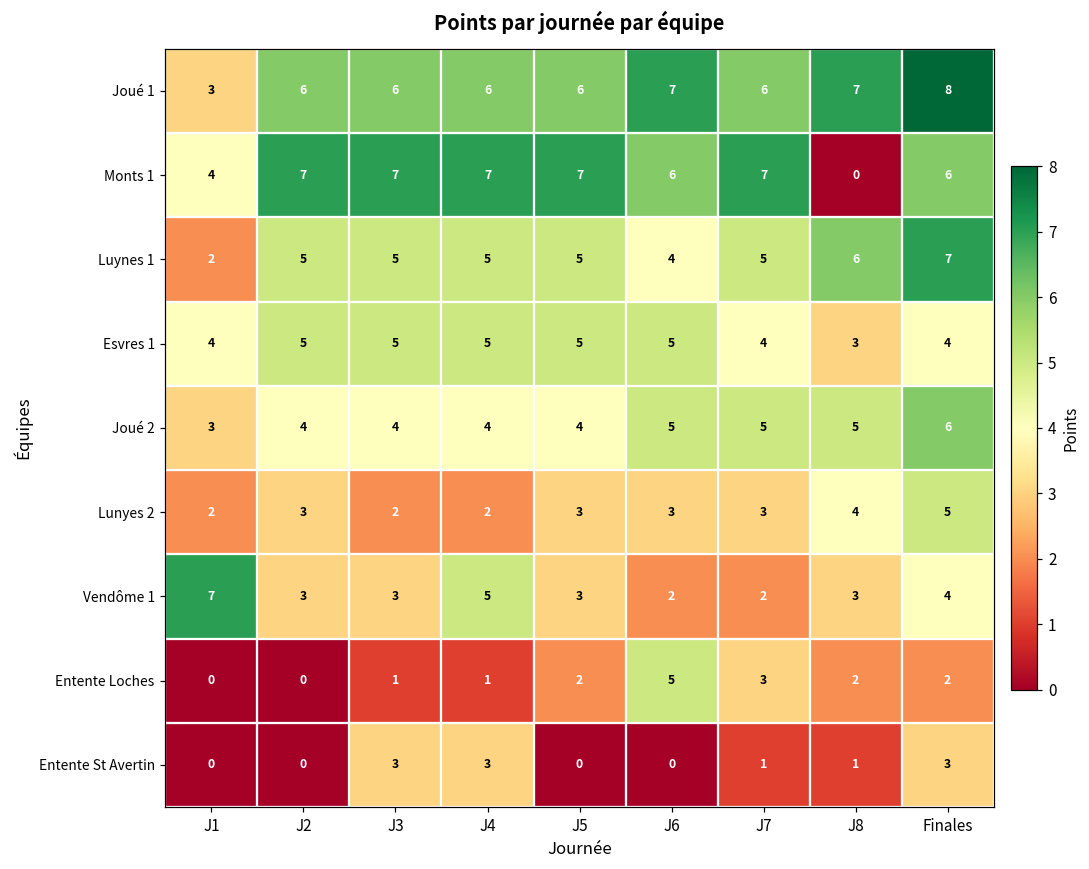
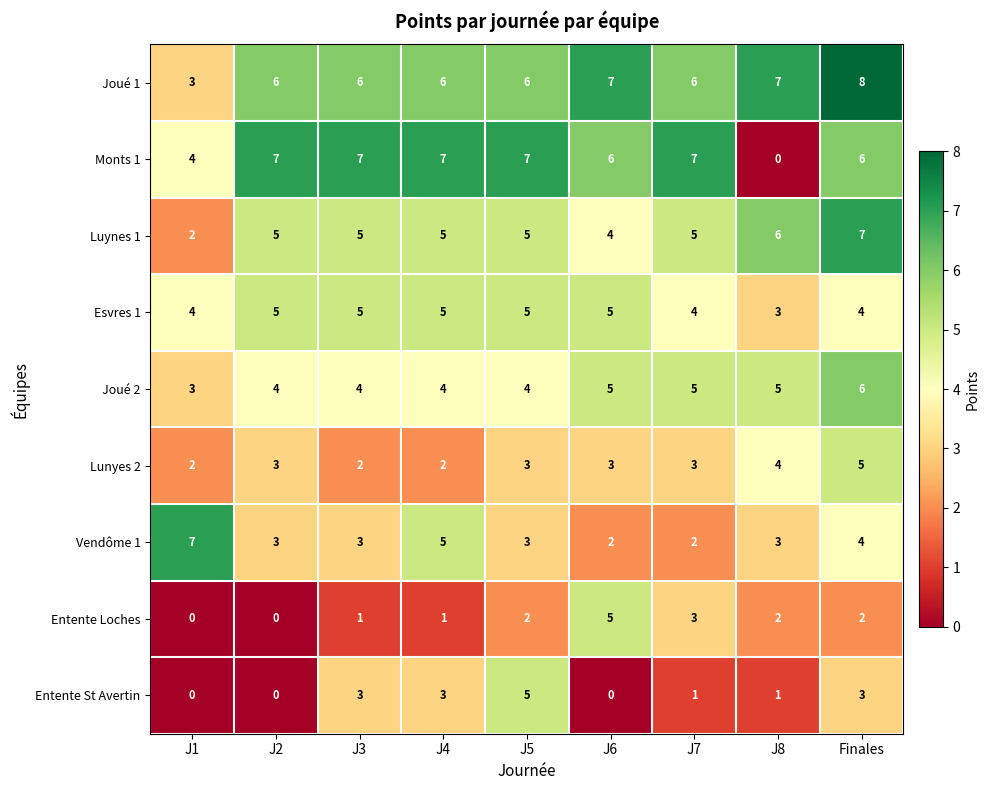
Entente St Avertin, J5: 0 -> 5
